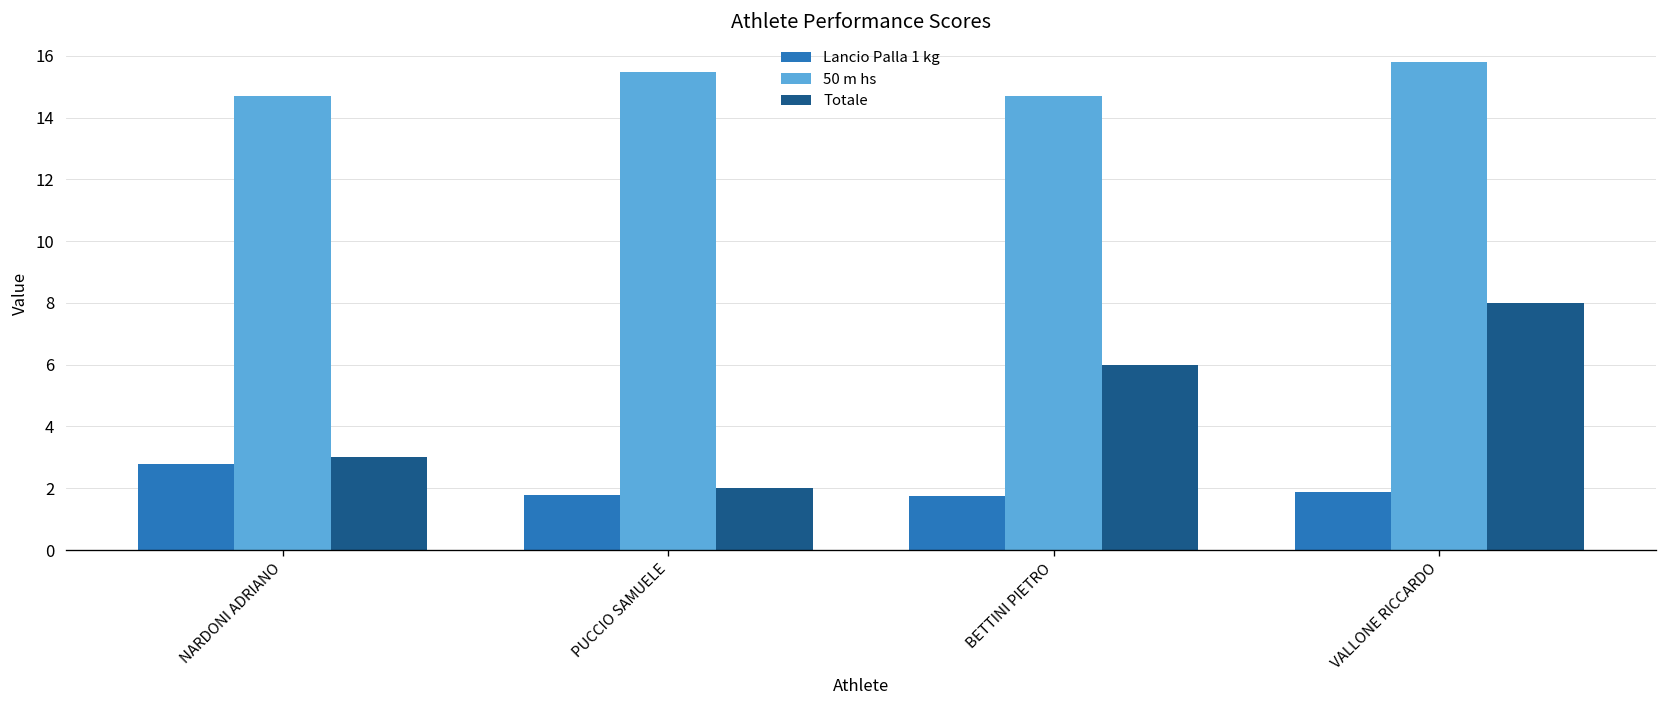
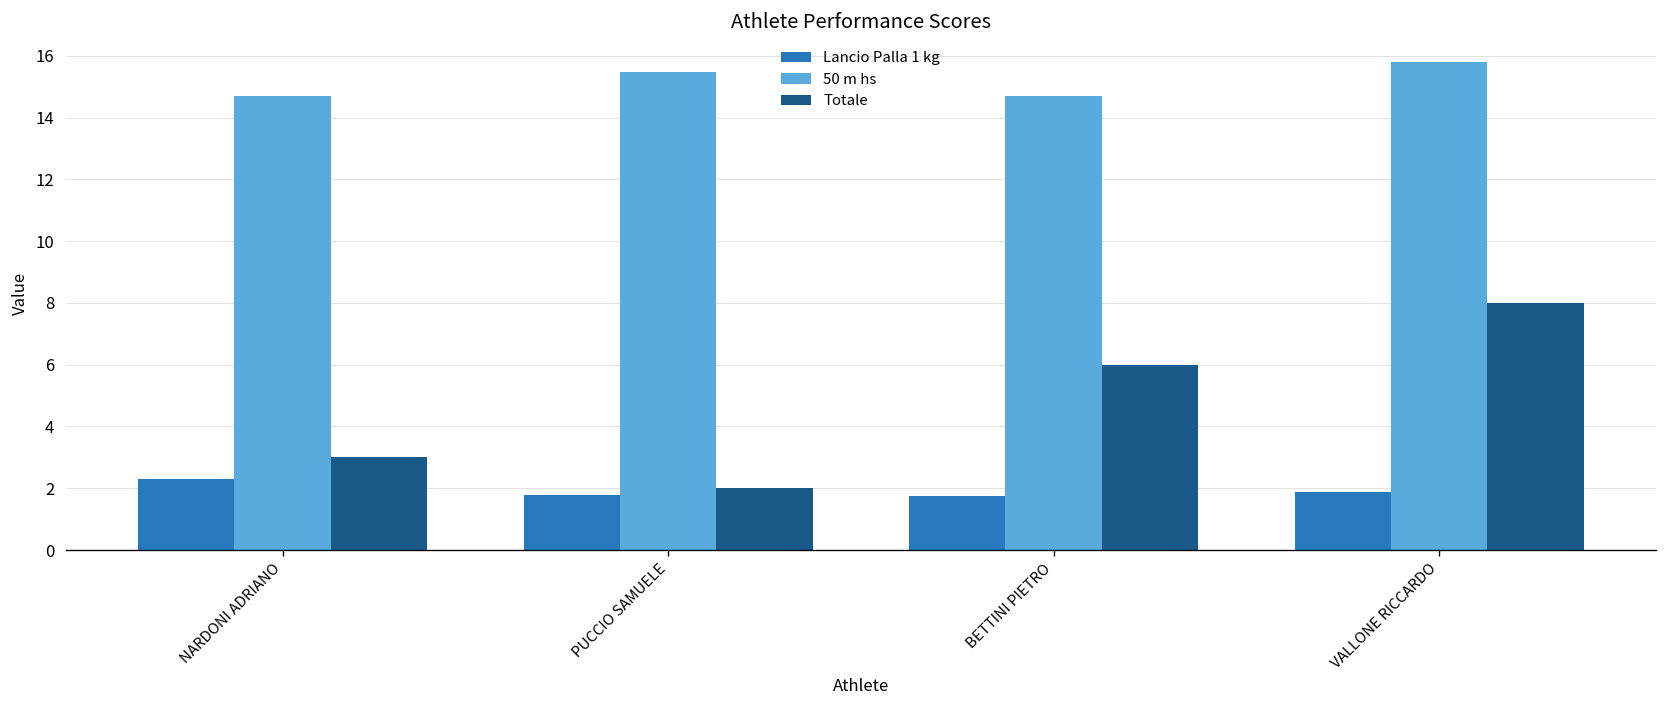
Lancio Palla 1 kg, NARDONI ADRIANO: 2.8 -> 2.3
